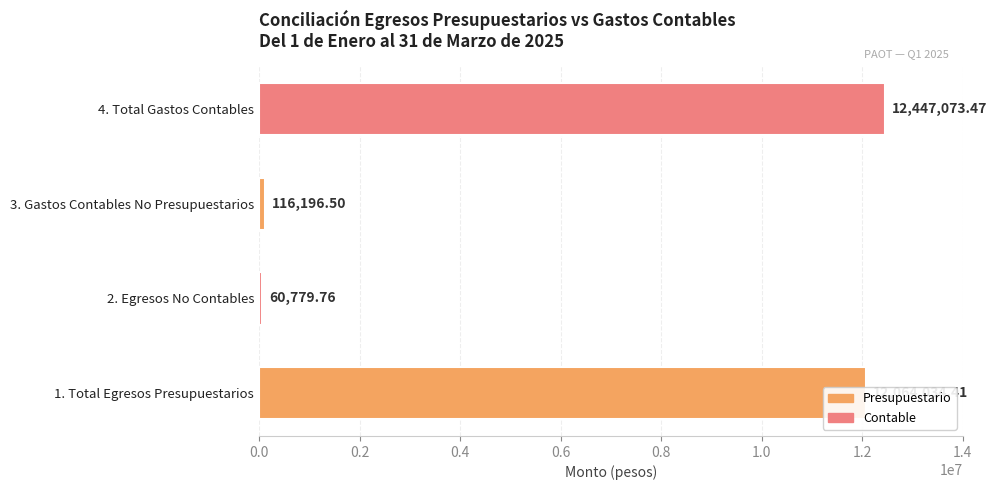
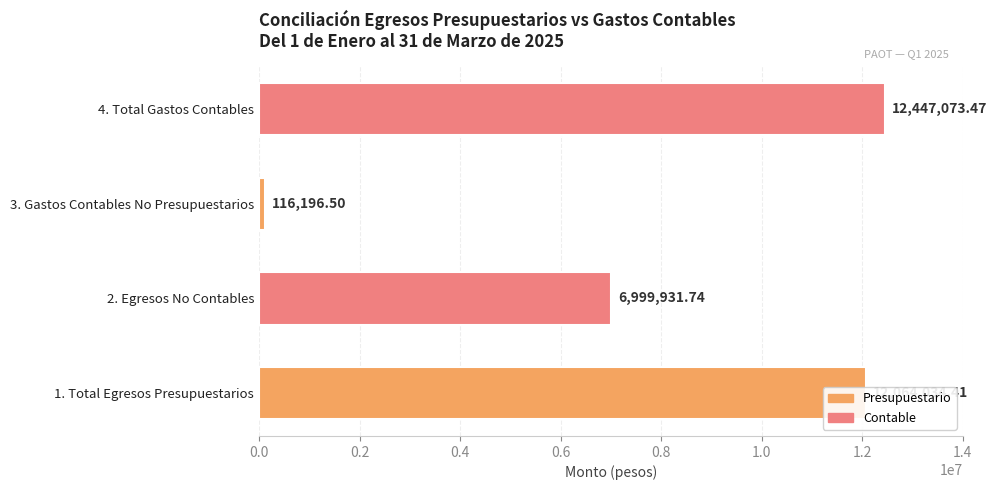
2. Egresos No Contables: 60,779.76 -> 6,999,931.74
